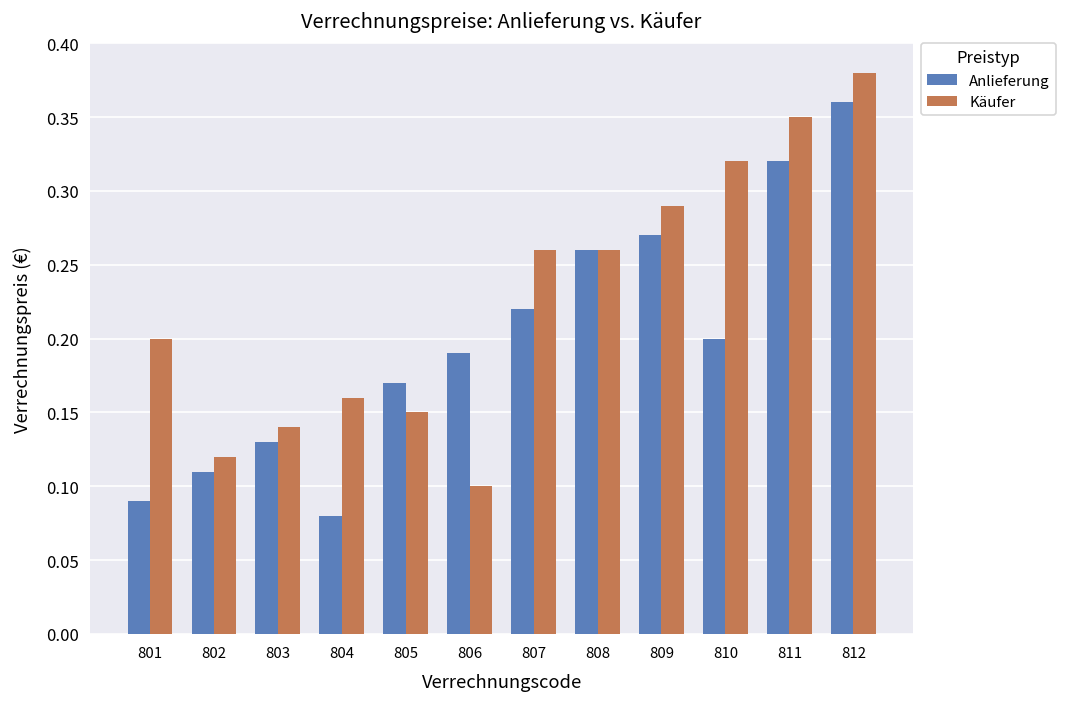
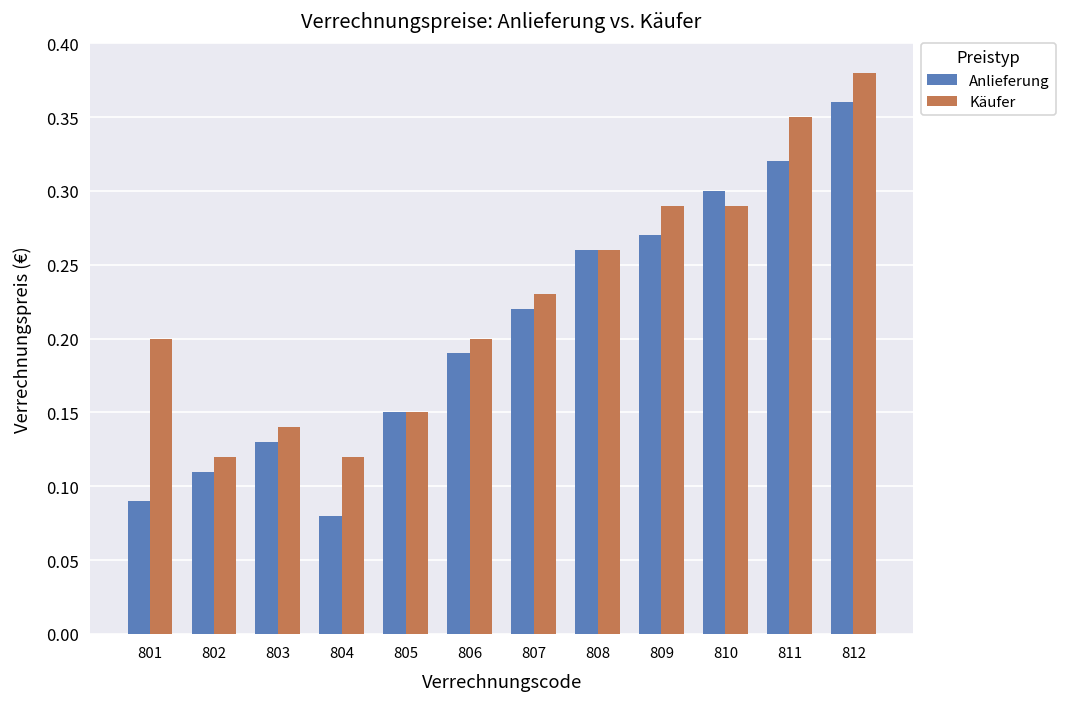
Käufer, 804: 0.16 -> 0.12
Anlieferung, 805: 0.17 -> 0.15
Käufer, 806: 0.1 -> 0.2
Käufer, 807: 0.26 -> 0.23
Anlieferung, 810: 0.2 -> 0.3
Käufer, 810: 0.32 -> 0.29
